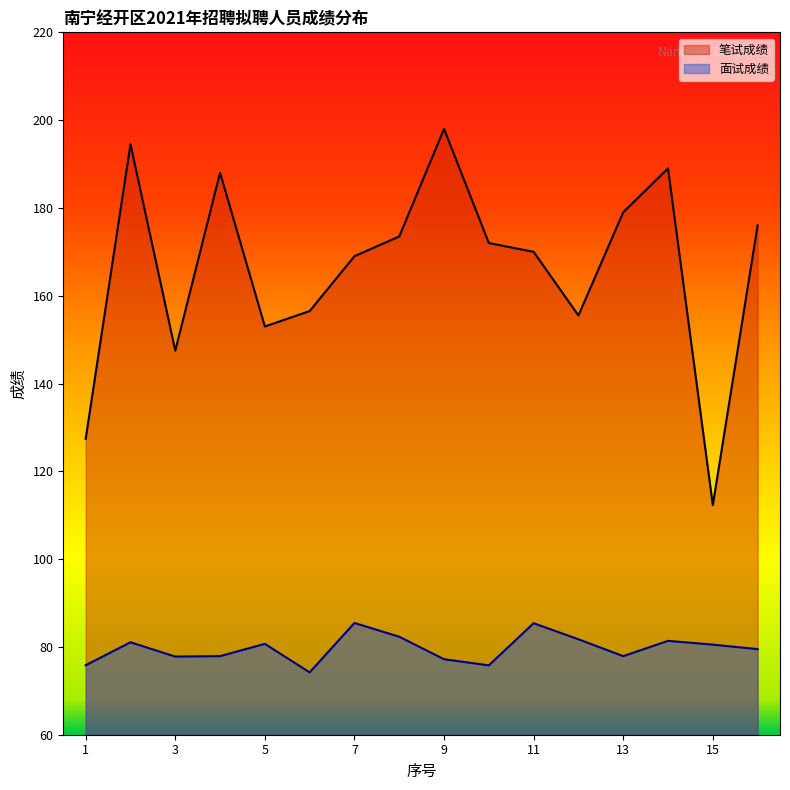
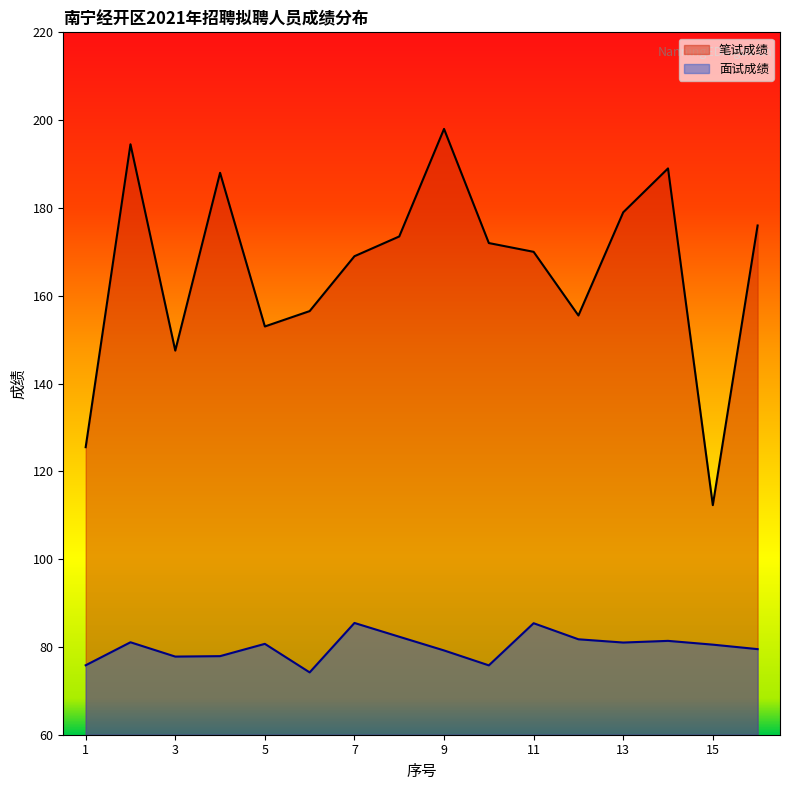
笔试成绩, 1: 127 -> 126
面试成绩, 9: 77 -> 79
面试成绩, 13: 78 -> 81
